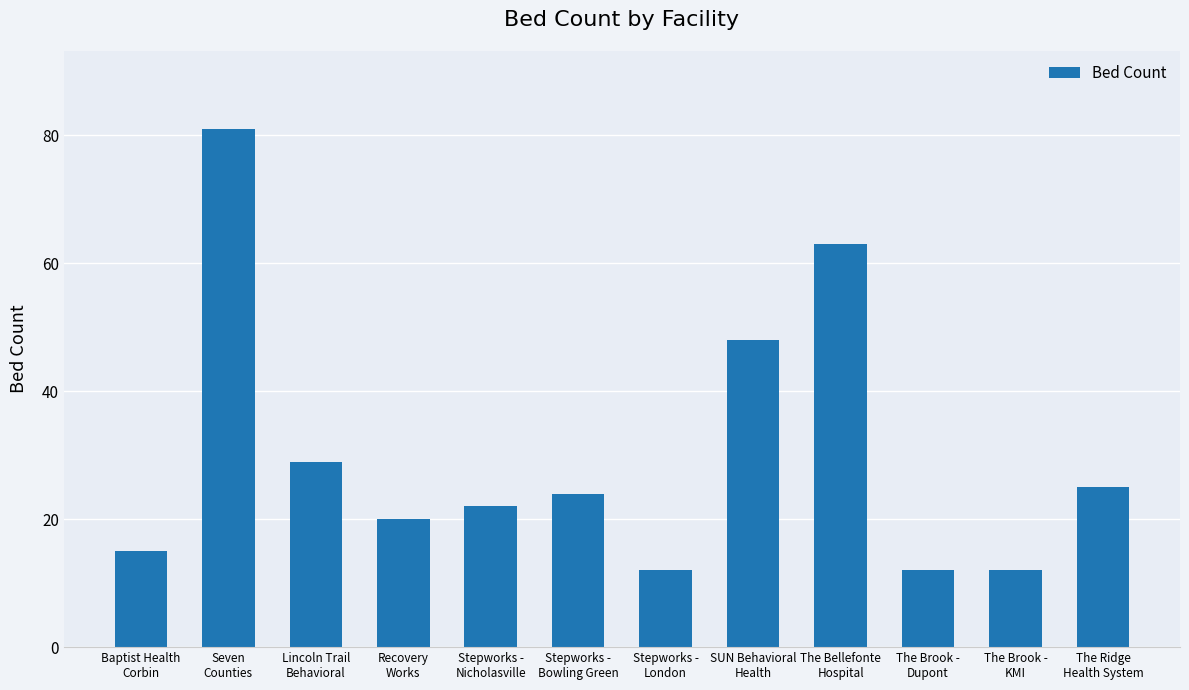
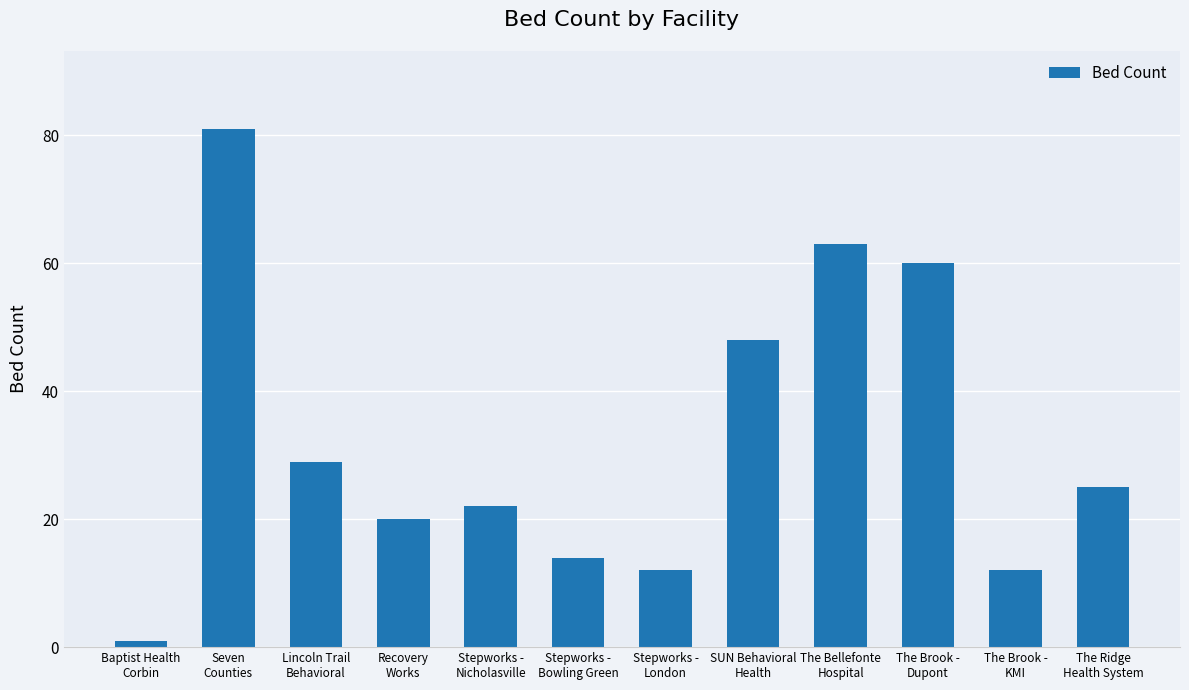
Baptist Health Corbin: 15 -> 1
Stepworks - Bowling Green: 24 -> 14
The Brook - Dupont: 12 -> 60
